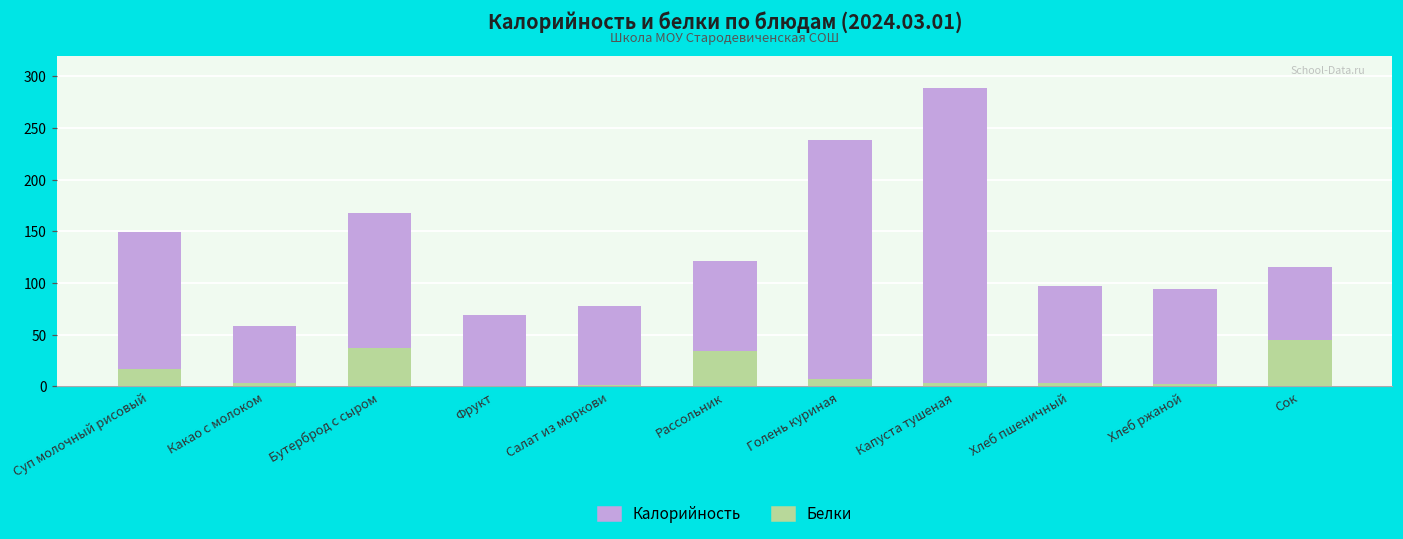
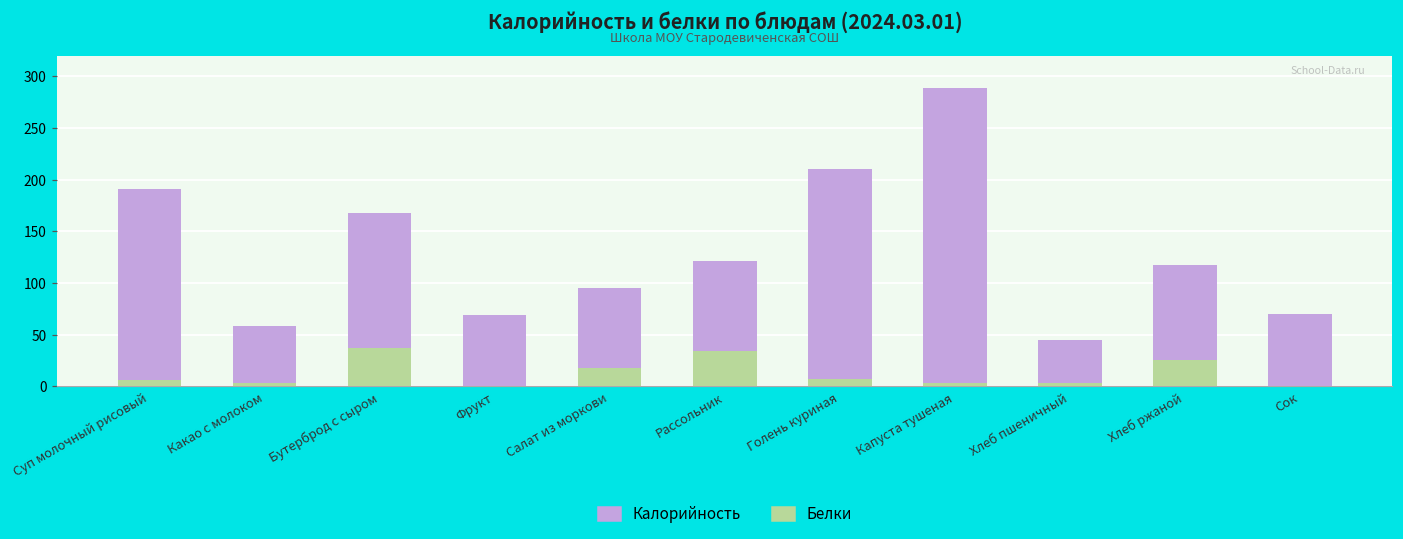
Белки, Суп молочный рисовый: 20 -> 10
Калорийность, Суп молочный рисовый: 130 -> 190
Белки, Салат из моркови: 0 -> 20
Калорийность, Голень куриная: 230 -> 200
Калорийность, Хлеб пшеничный: 90 -> 40
Белки, Хлеб ржаной: 0 -> 30
Белки, Сок: 50 -> 0
